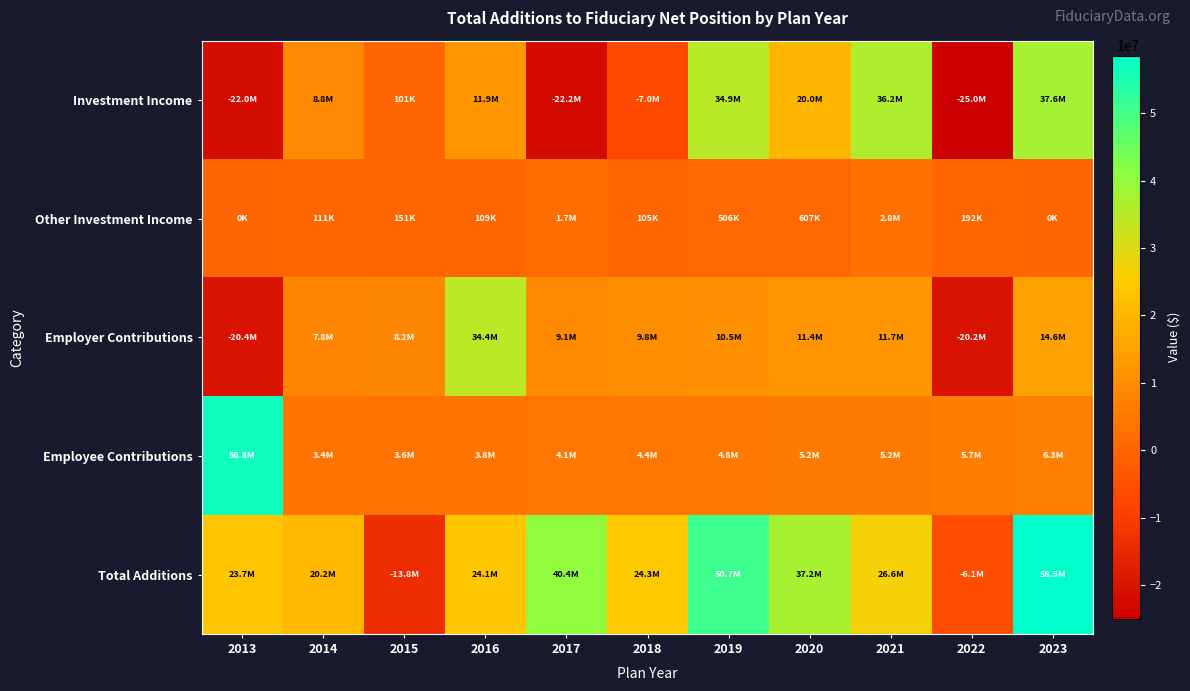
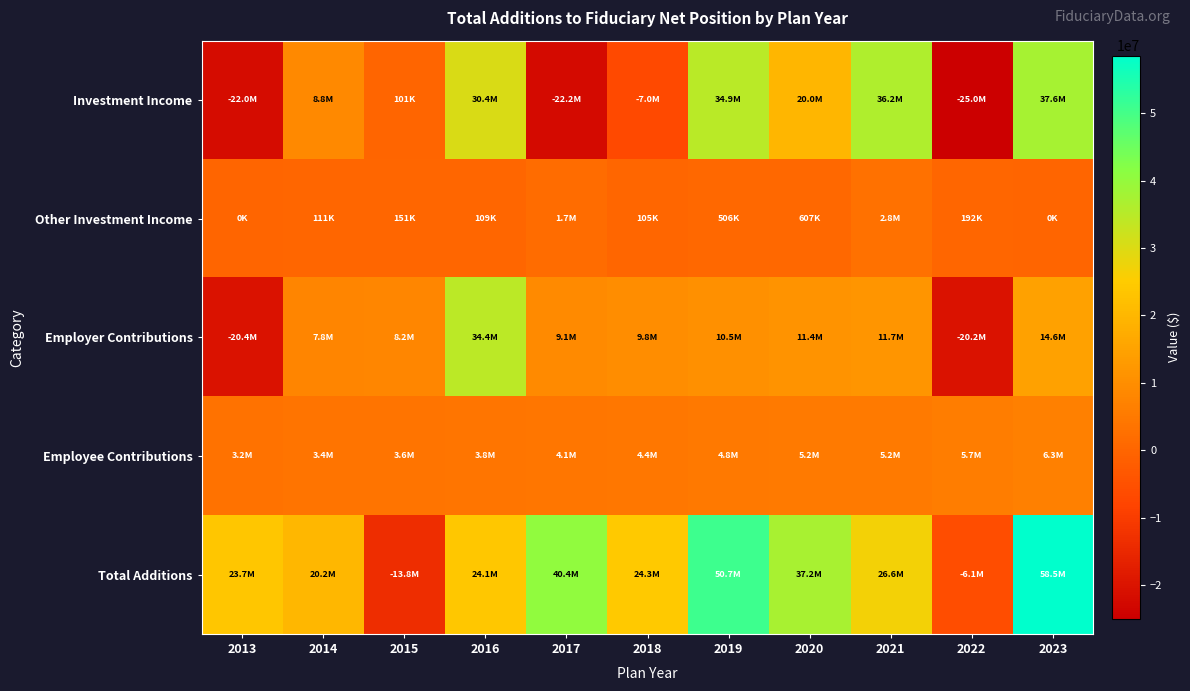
Investment Income, 2016: 11.9M -> 30.4M
Employee Contributions, 2013: 56.8M -> 3.2M
